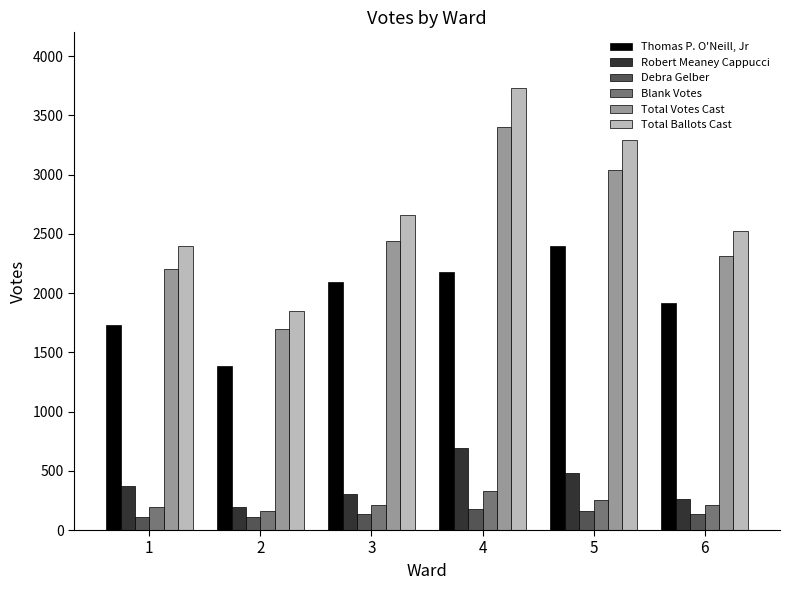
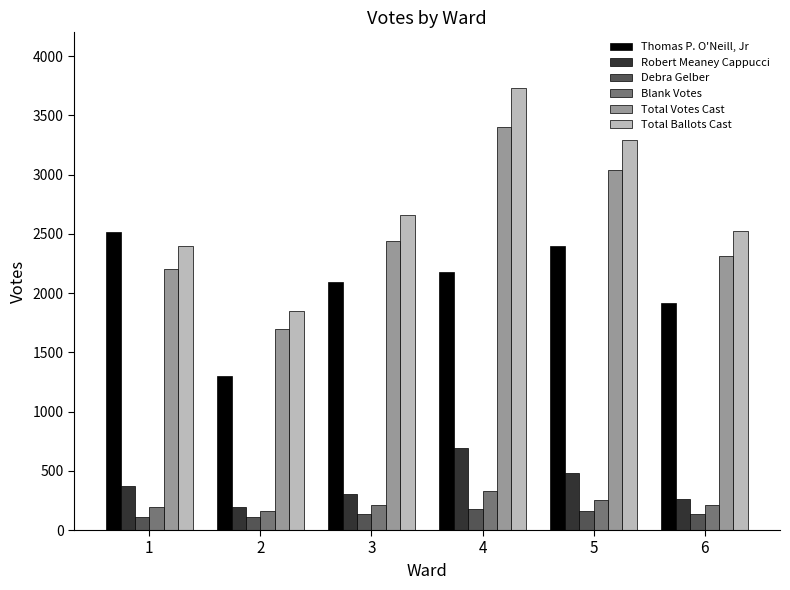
Thomas P. O'Neill, Jr, 1: 1730 -> 2520
Thomas P. O'Neill, Jr, 2: 1390 -> 1300
